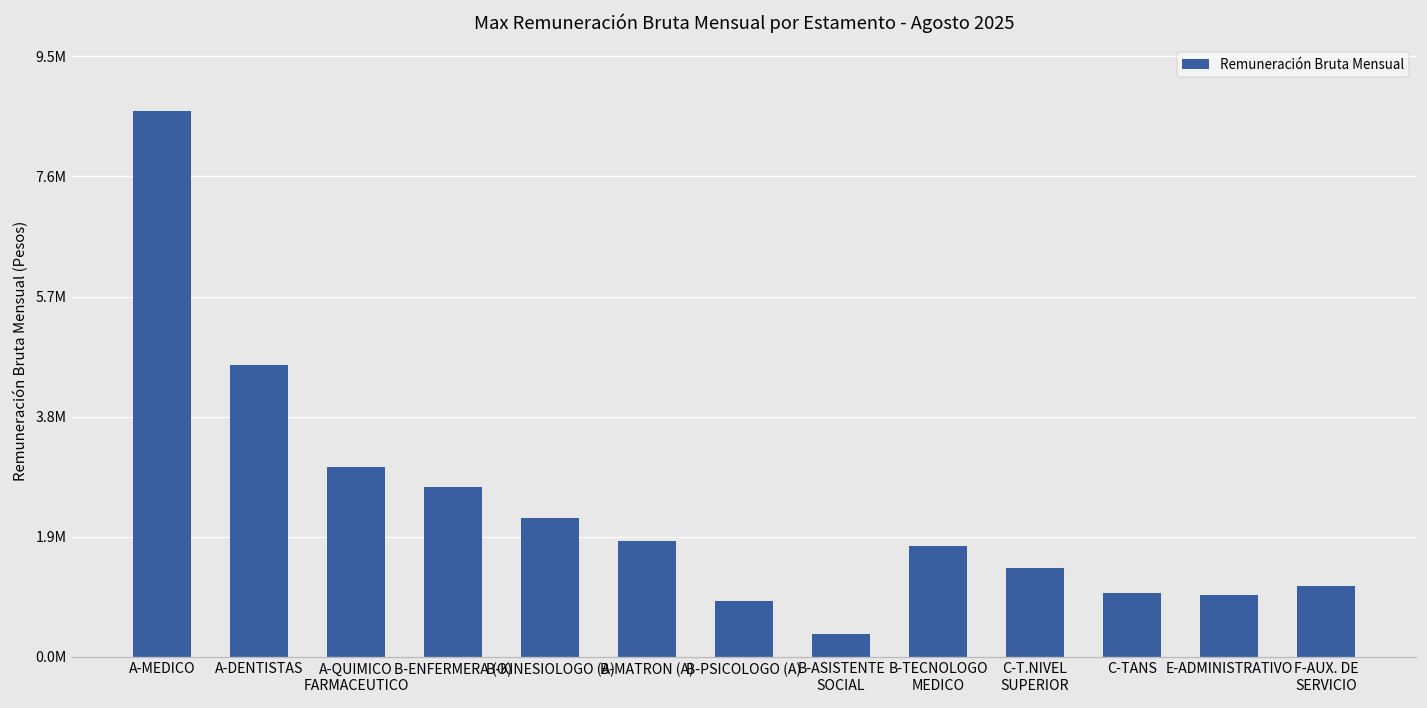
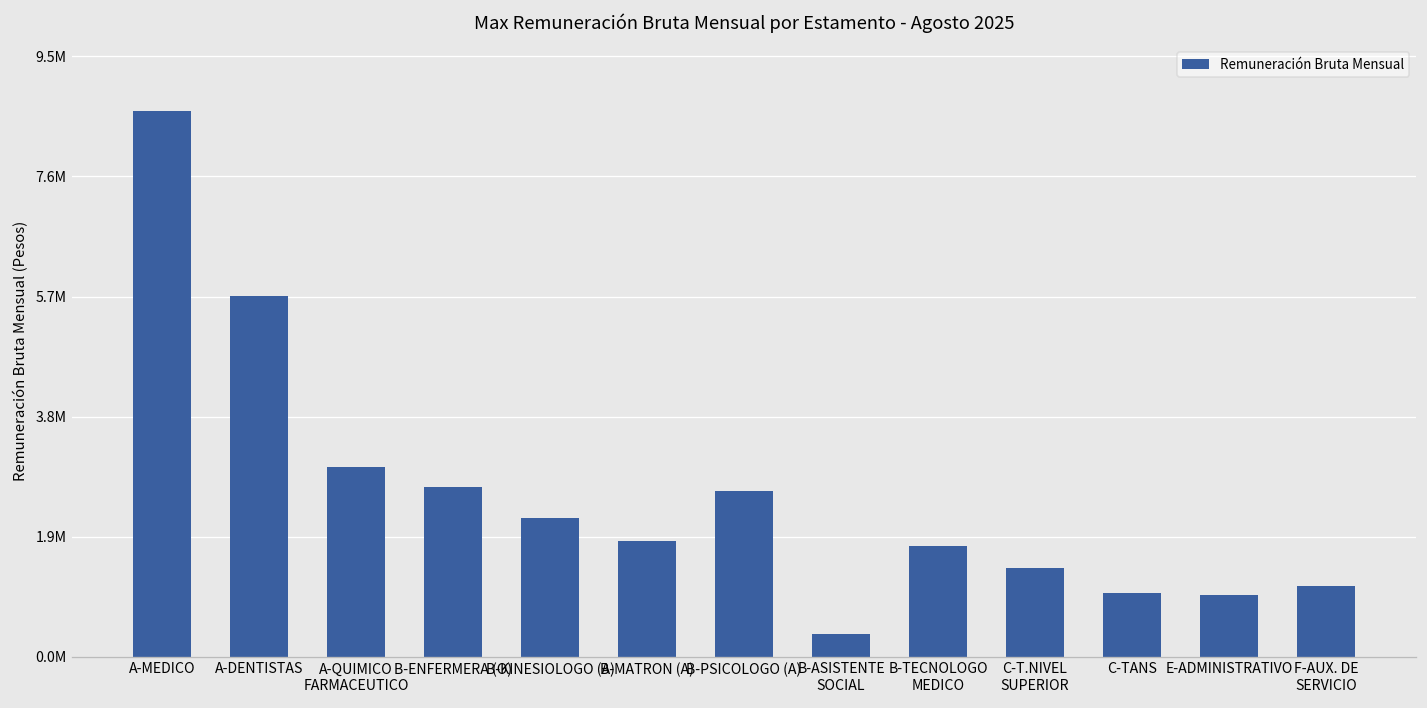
A-DENTISTAS: 4600000 -> 5700000
B-PSICOLOGO (A): 900000 -> 2600000
